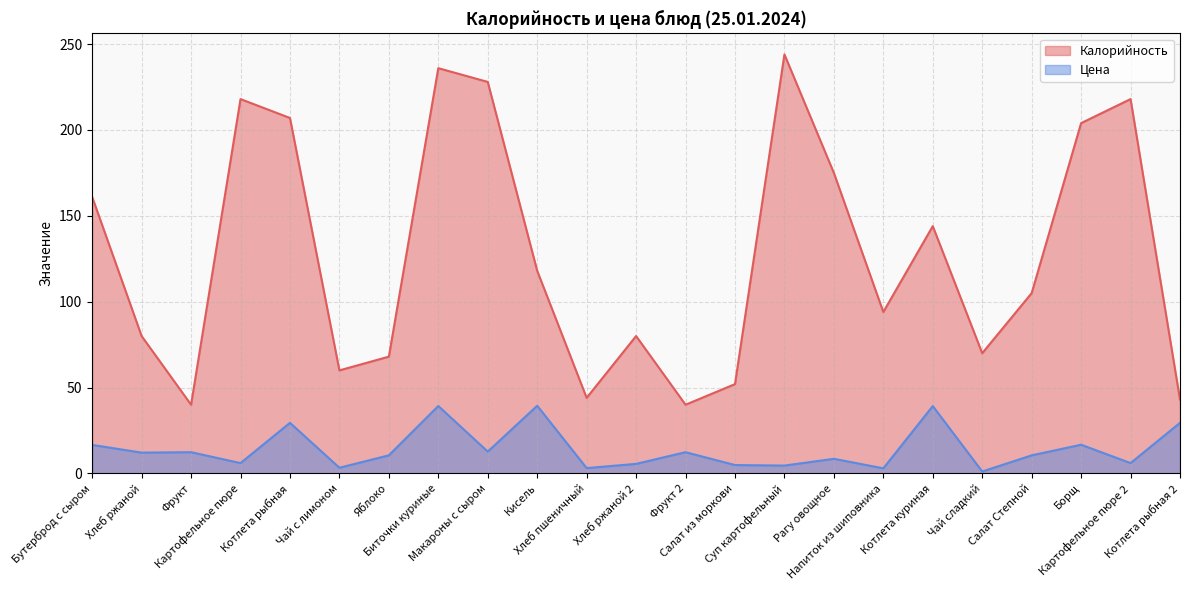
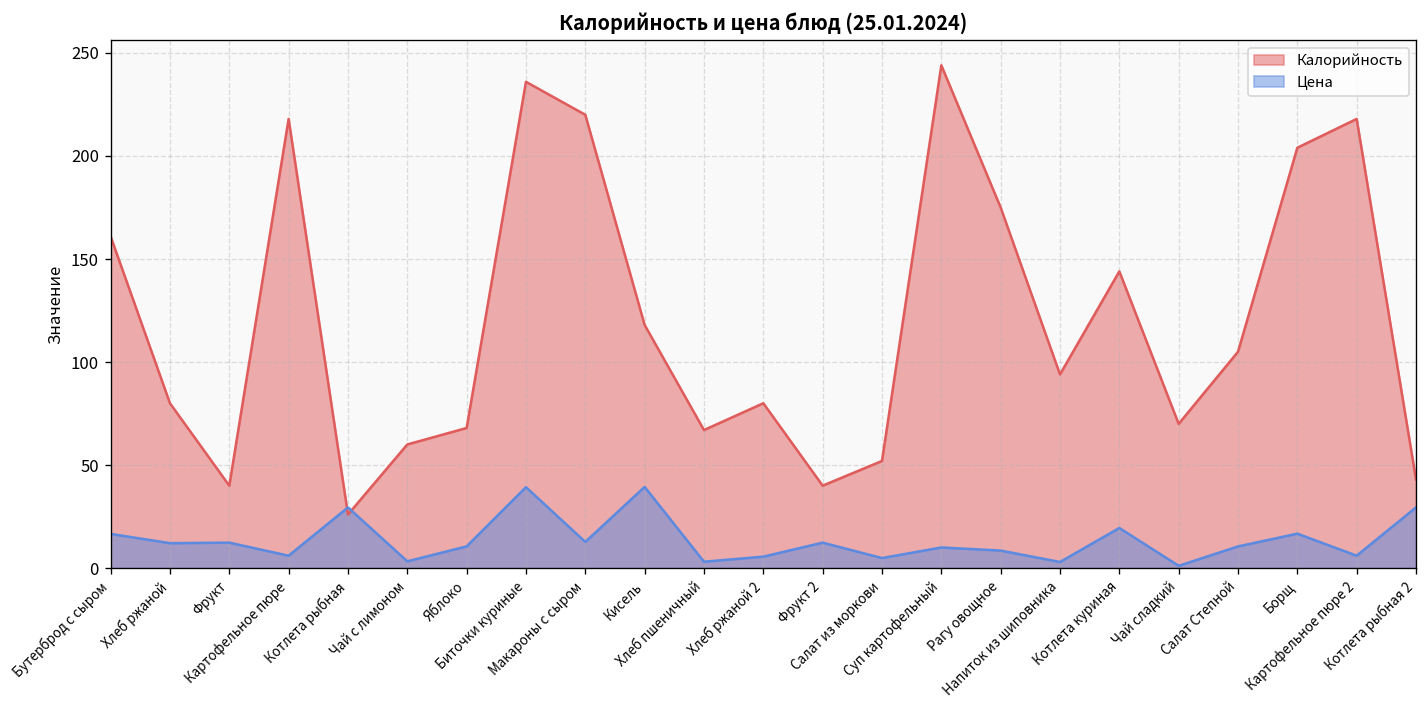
Калорийность, Котлета рыбная: 207 -> 26
Калорийность, Макароны с сыром: 228 -> 220
Калорийность, Хлеб пшеничный: 44 -> 67
Цена, Суп картофельный: 5 -> 10
Цена, Котлета куриная: 39 -> 19
